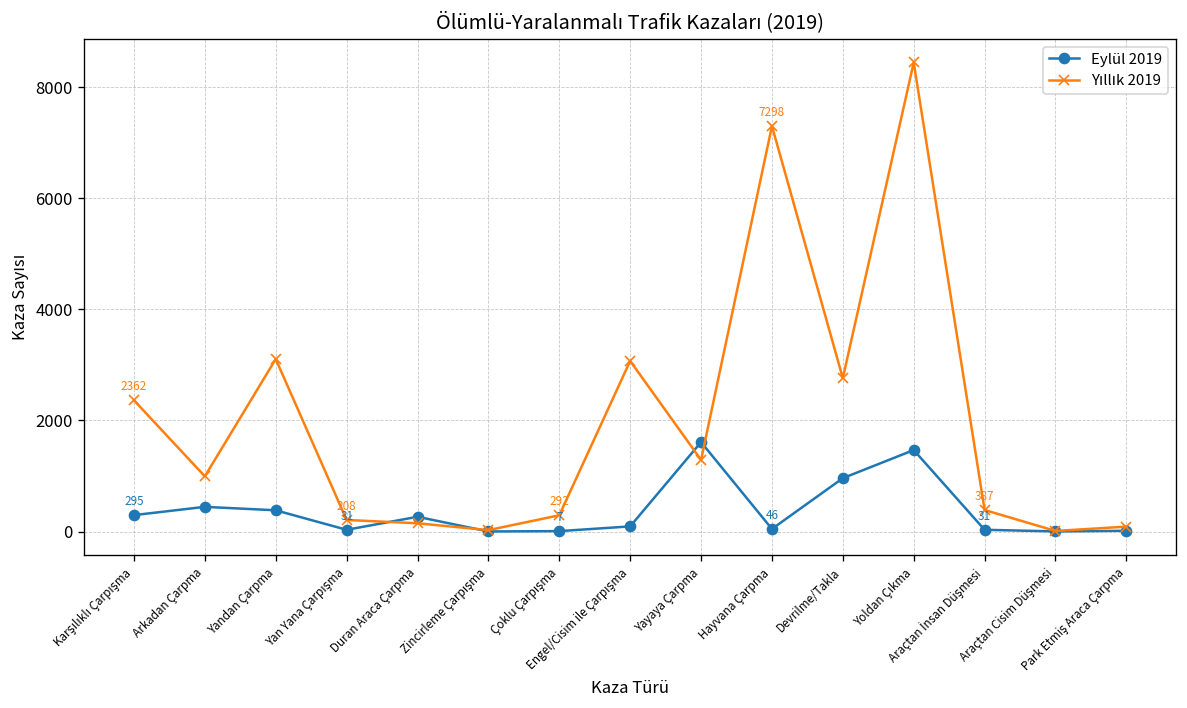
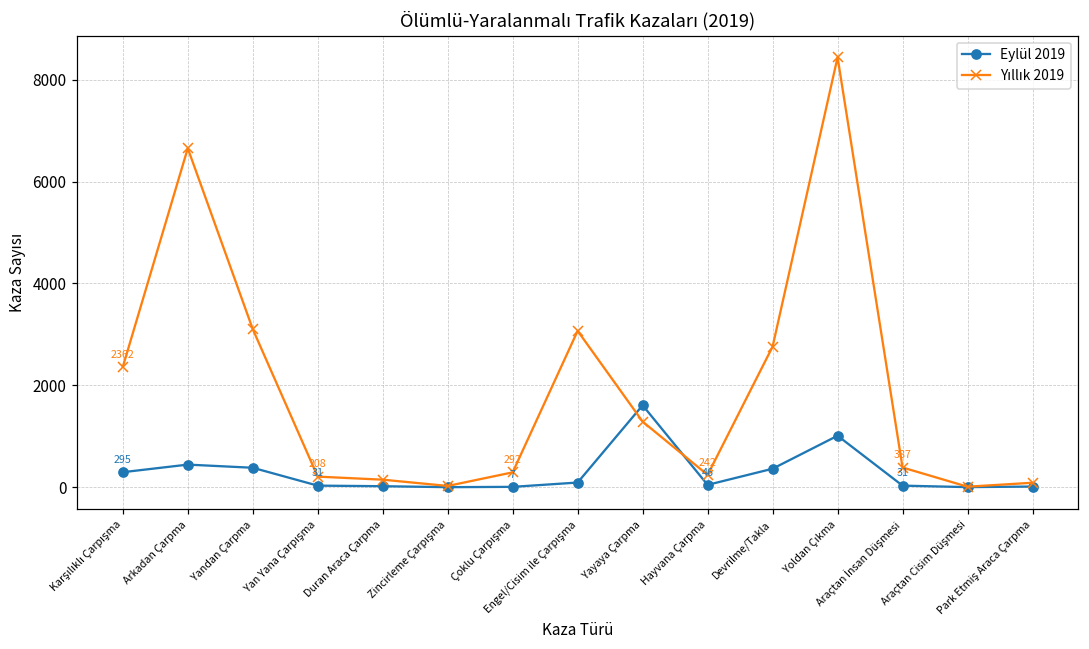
Yıllık 2019, Arkadan Çarpma: 1000 -> 6700
Eylül 2019, Duran Araca Çarpma: 300 -> 0
Yıllık 2019, Hayvana Çarpma: 7298 -> 242
Eylül 2019, Devrilme/Takla: 1000 -> 400
Eylül 2019, Yoldan Çıkma: 1500 -> 1000
